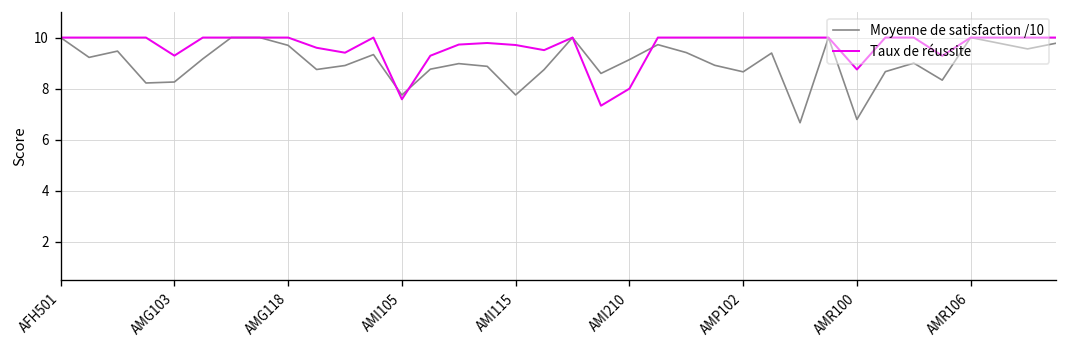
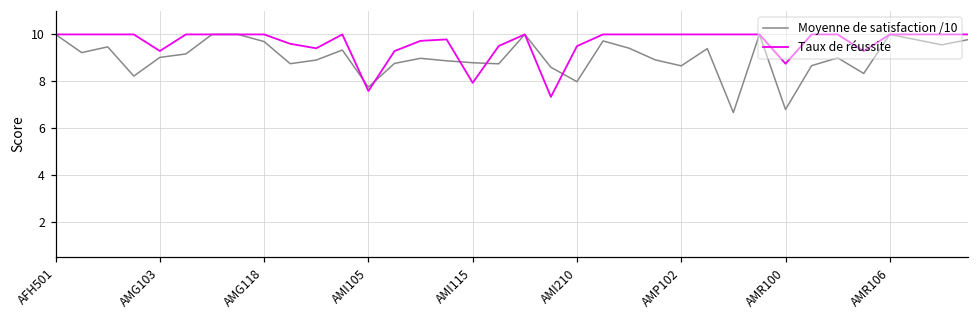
Moyenne de satisfaction /10, AMG103: 8.3 -> 9.0
Moyenne de satisfaction /10, AMI115: 7.8 -> 8.8
Taux de réussite, AMI115: 9.7 -> 7.9
Moyenne de satisfaction /10, AMI210: 9.1 -> 8.0
Taux de réussite, AMI210: 8.0 -> 9.5
